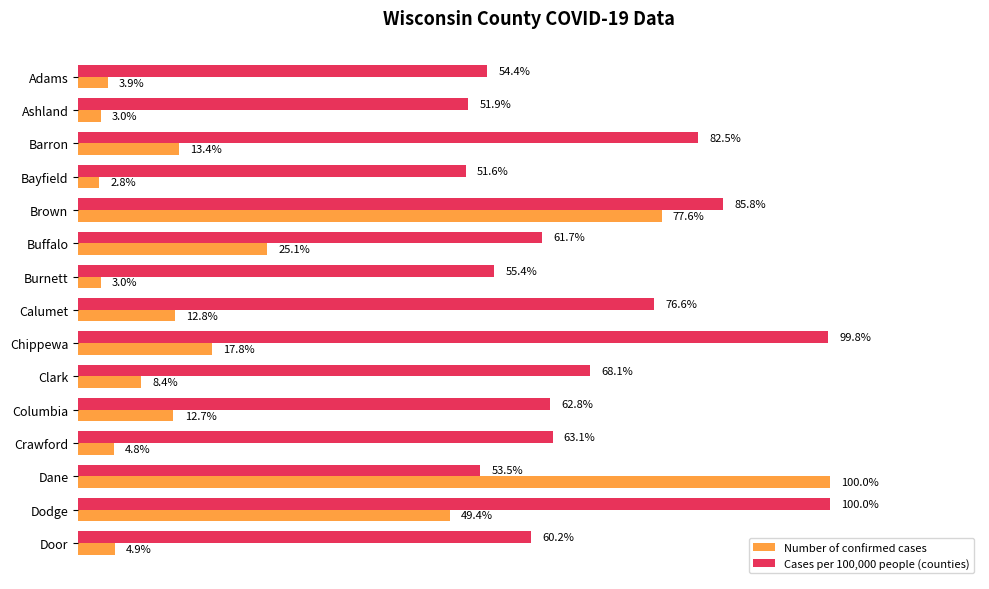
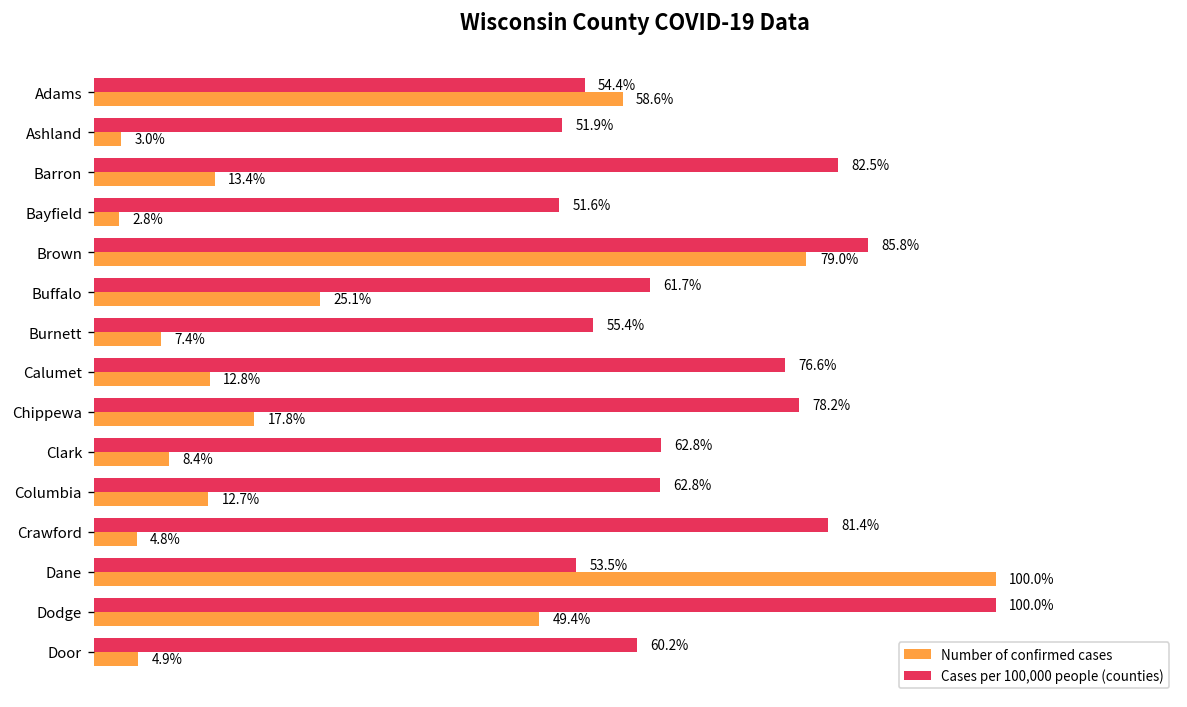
Number of confirmed cases, Adams: 3.9% -> 58.6%
Number of confirmed cases, Brown: 77.6% -> 79.0%
Number of confirmed cases, Burnett: 3.0% -> 7.4%
Cases per 100,000 people (counties), Chippewa: 99.8% -> 78.2%
Cases per 100,000 people (counties), Clark: 68.1% -> 62.8%
Cases per 100,000 people (counties), Crawford: 63.1% -> 81.4%
